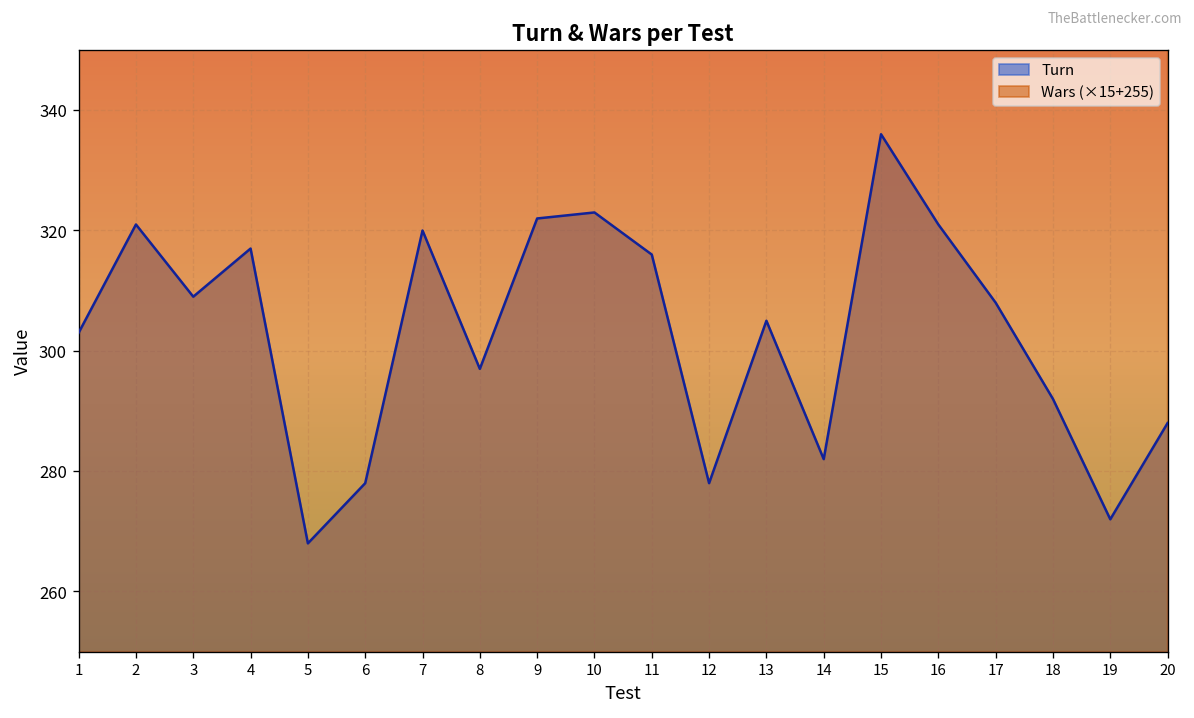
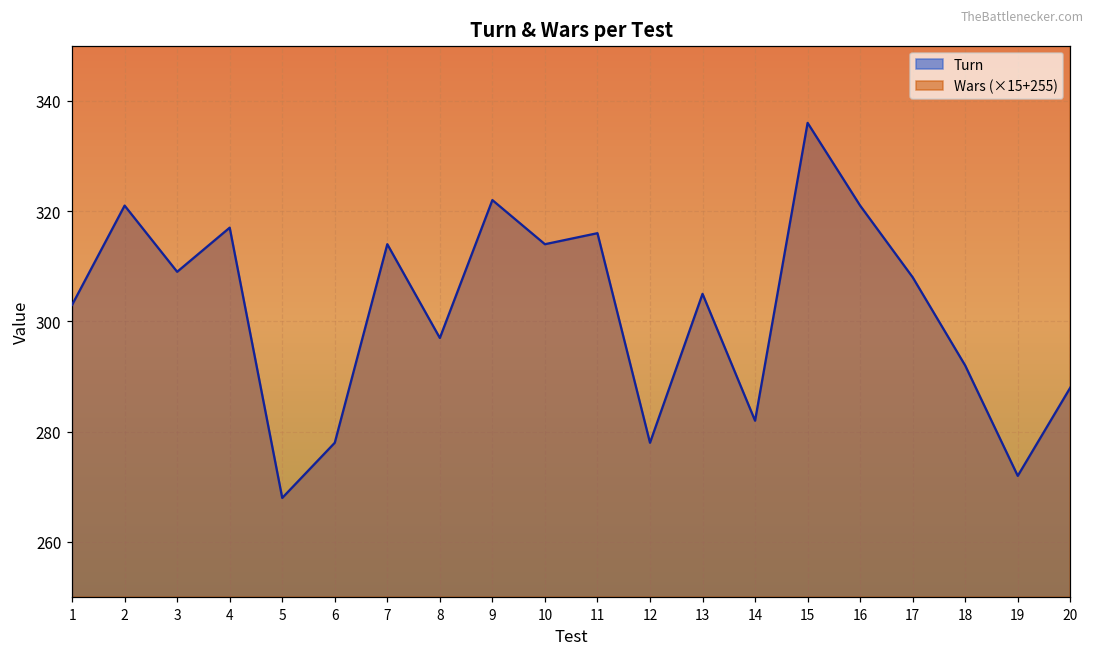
Turn, 7: 320 -> 314
Turn, 10: 323 -> 314
